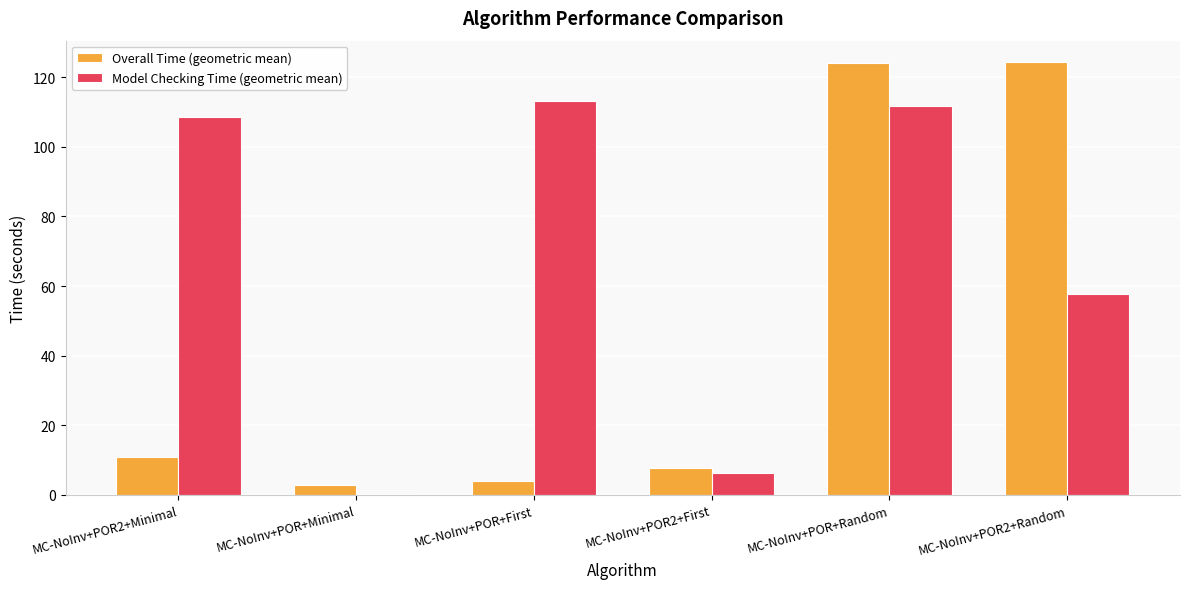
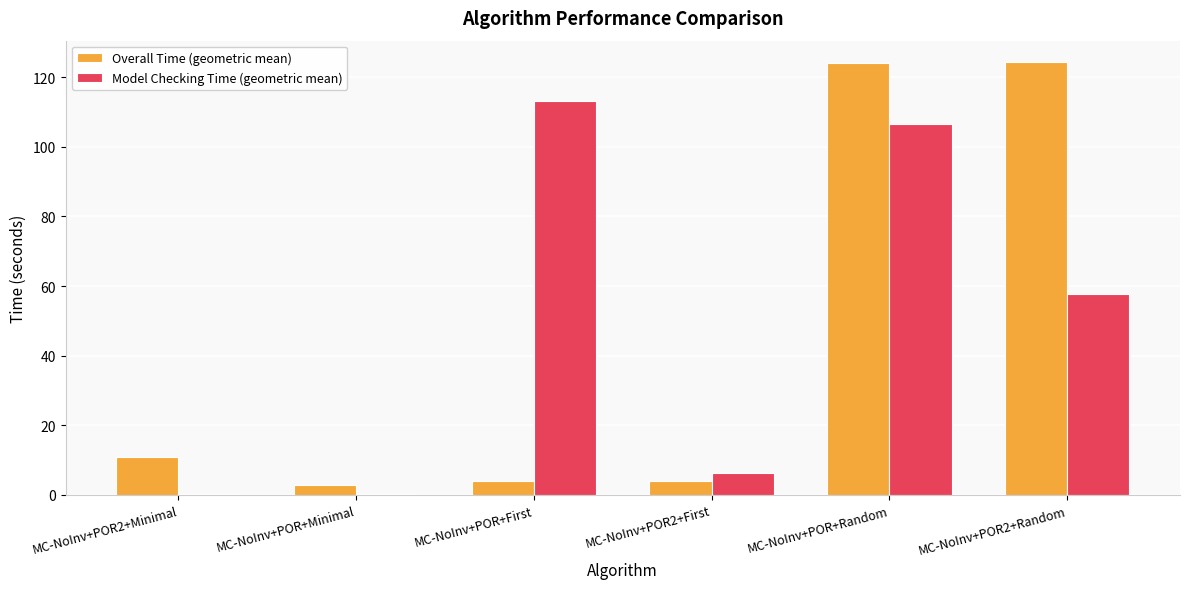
Model Checking Time (geometric mean), MC-NoInv+POR2+Minimal: 109 -> 0
Overall Time (geometric mean), MC-NoInv+POR2+First: 8 -> 4
Model Checking Time (geometric mean), MC-NoInv+POR+Random: 112 -> 107
